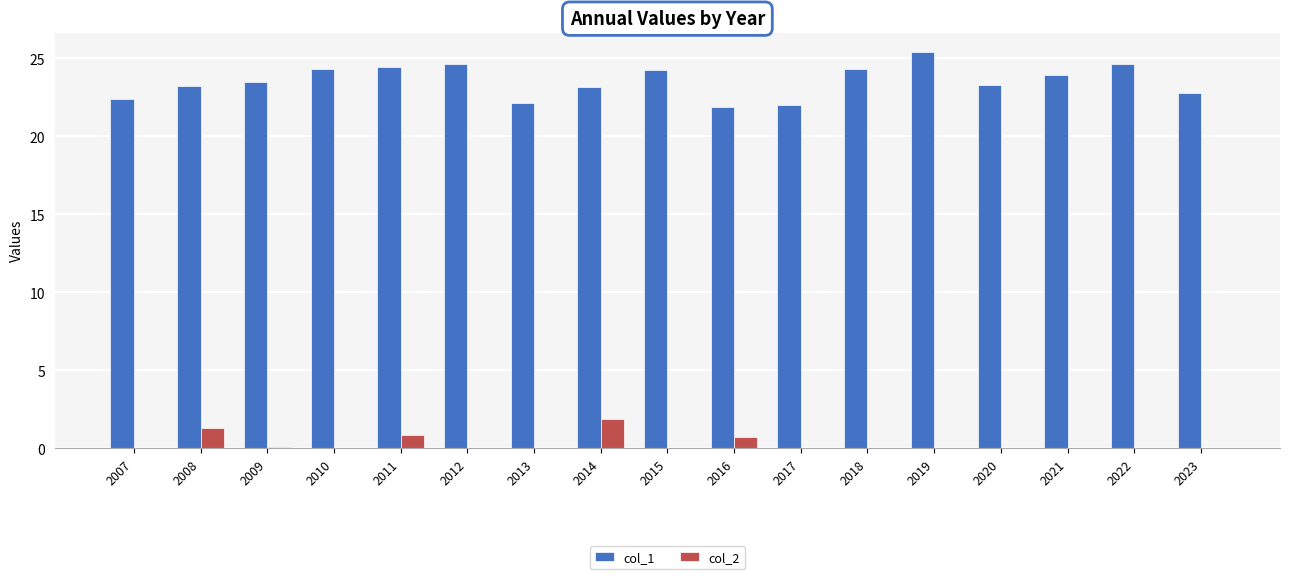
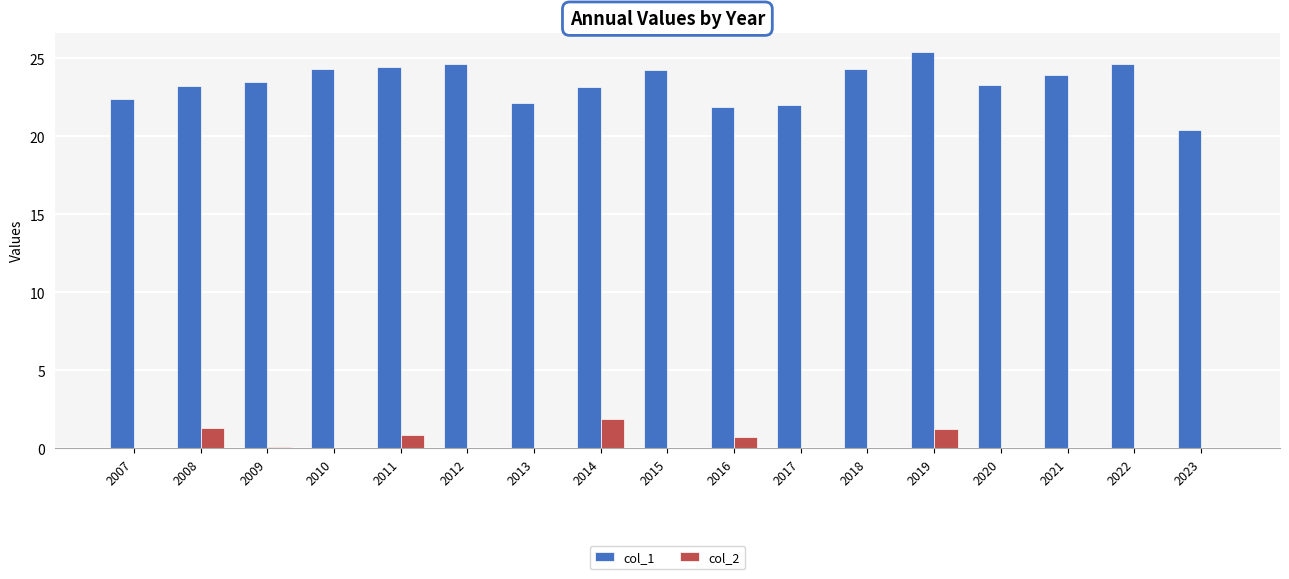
col_2, 2019: 0.0 -> 1.2
col_1, 2023: 22.7 -> 20.4
